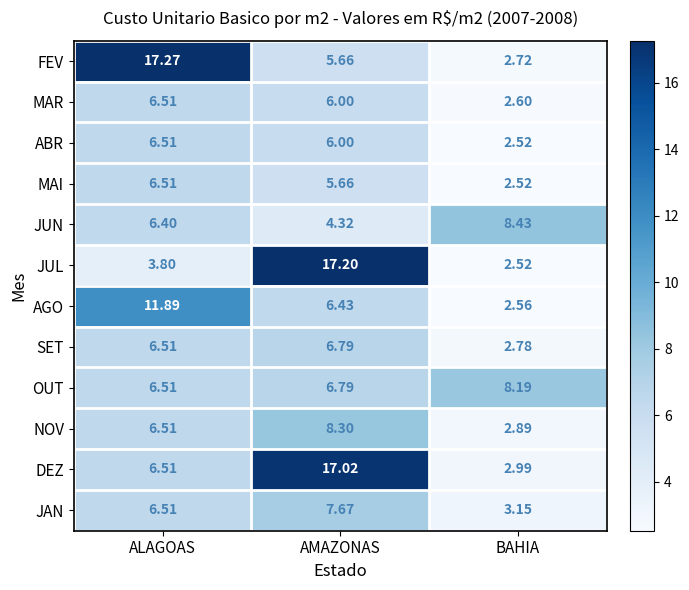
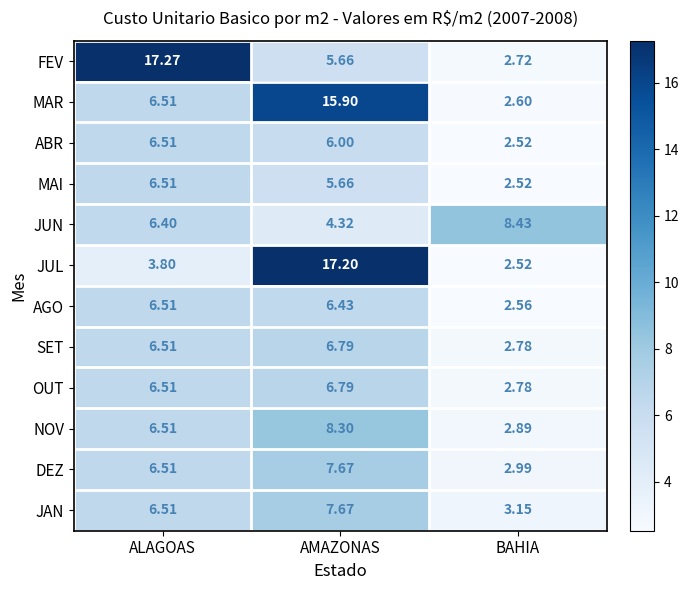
MAR, AMAZONAS: 6.00 -> 15.90
AGO, ALAGOAS: 11.89 -> 6.51
OUT, BAHIA: 8.19 -> 2.78
DEZ, AMAZONAS: 17.02 -> 7.67
